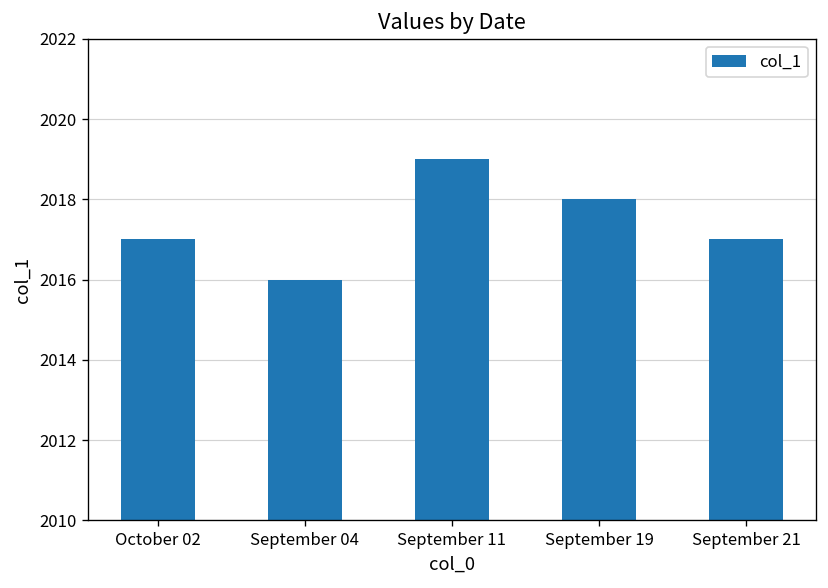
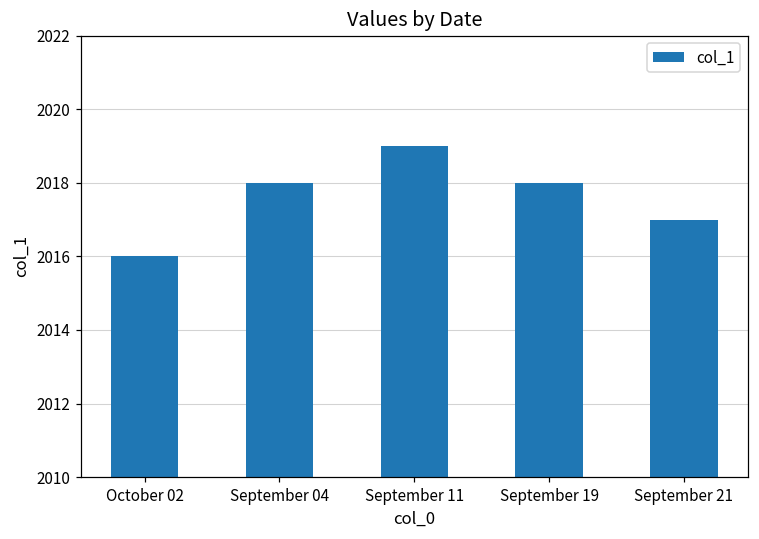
October 02: 2017 -> 2016
September 04: 2016 -> 2018
